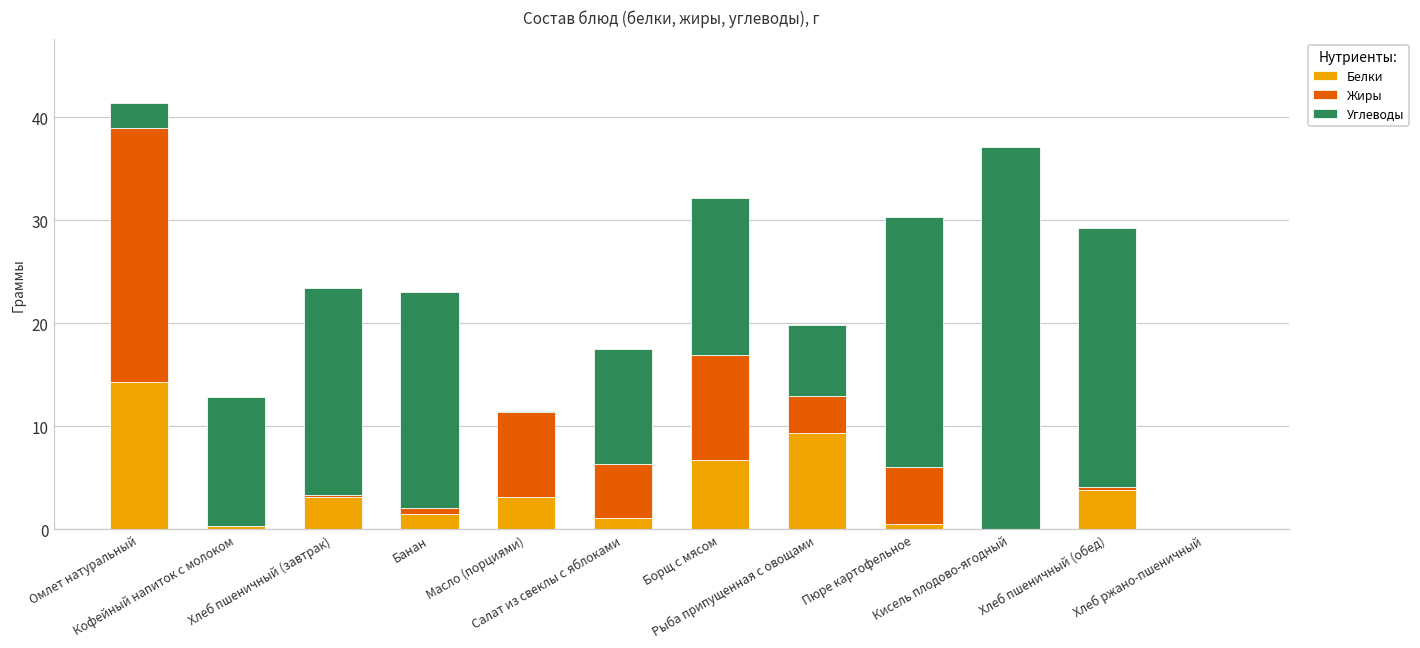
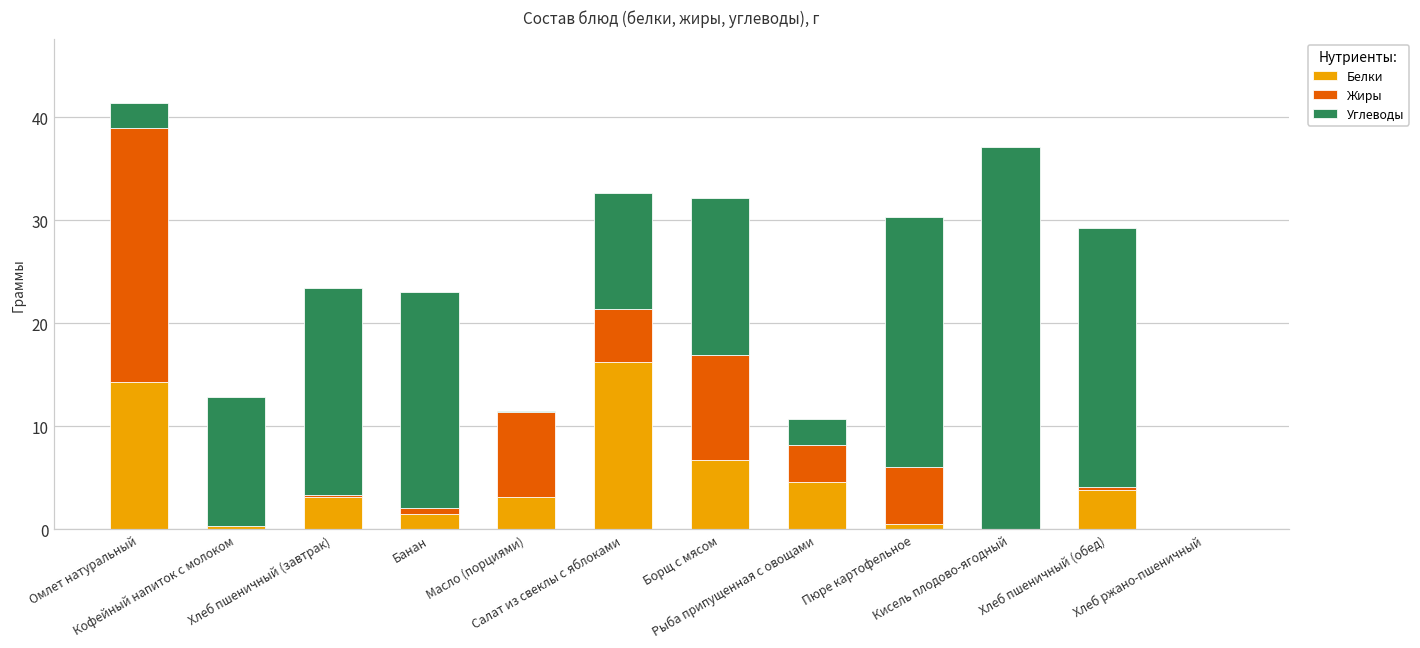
Белки, Салат из свеклы с яблоками: 1 -> 16
Белки, Рыба припущенная с овощами: 9 -> 5
Углеводы, Рыба припущенная с овощами: 7 -> 3
